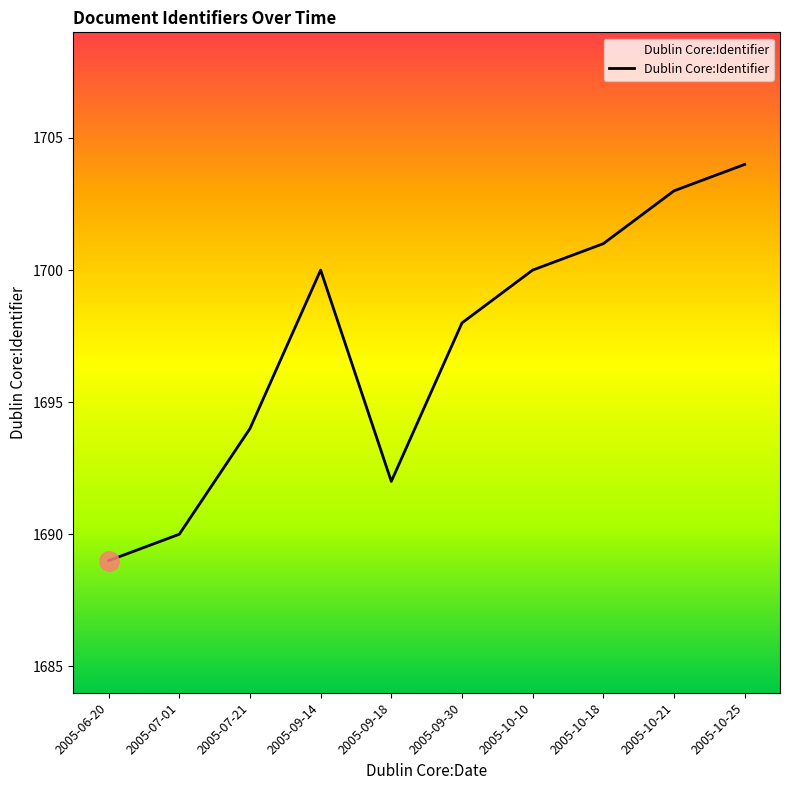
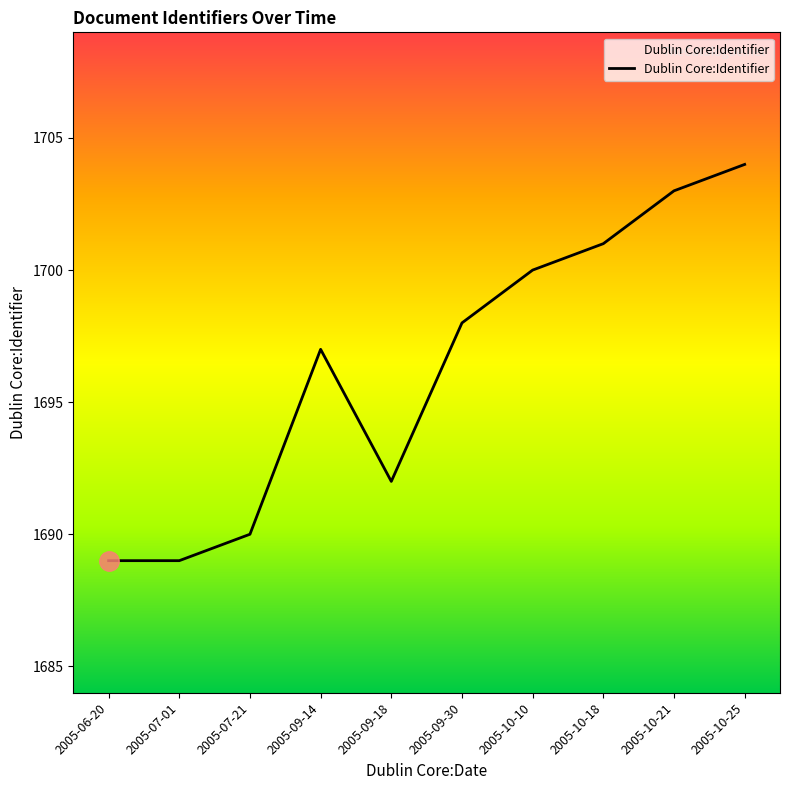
Dublin Core:Identifier, 2005-07-01: 1690 -> 1689
Dublin Core:Identifier, 2005-07-21: 1694 -> 1690
Dublin Core:Identifier, 2005-09-14: 1700 -> 1697
